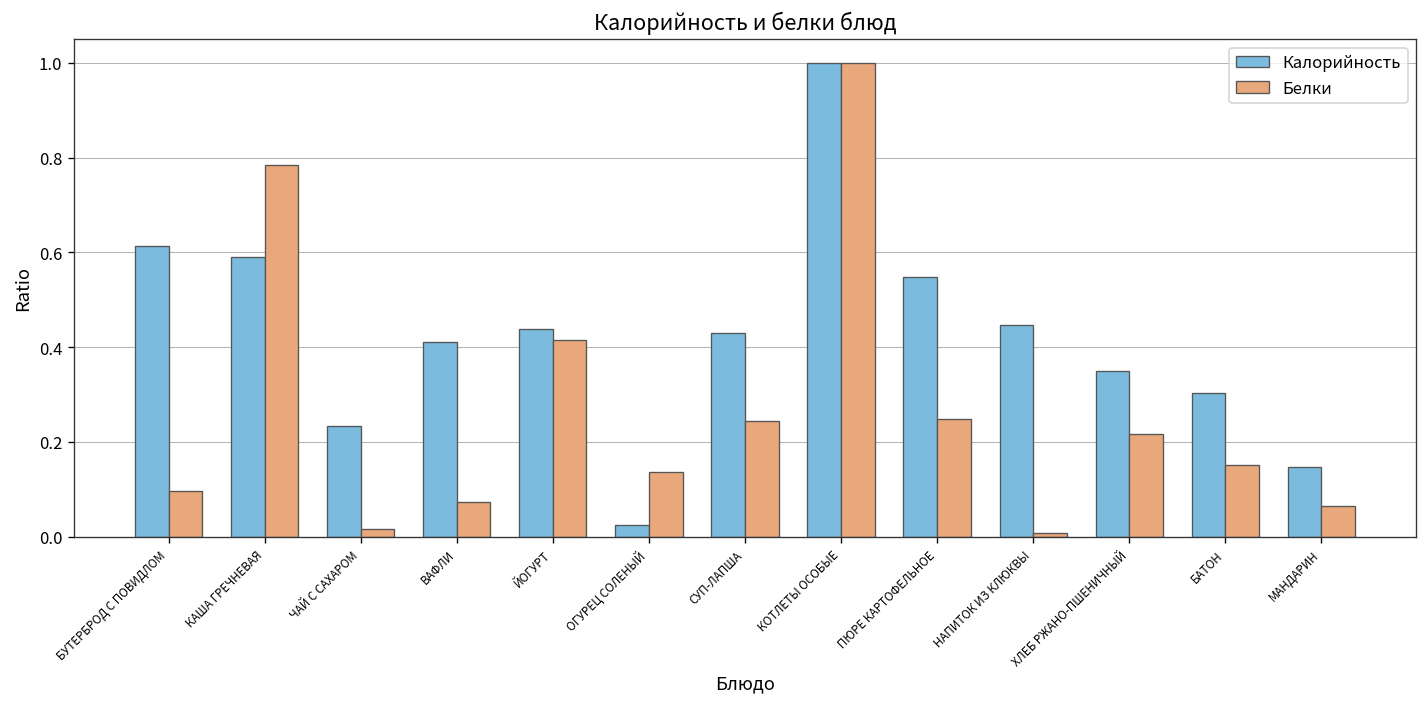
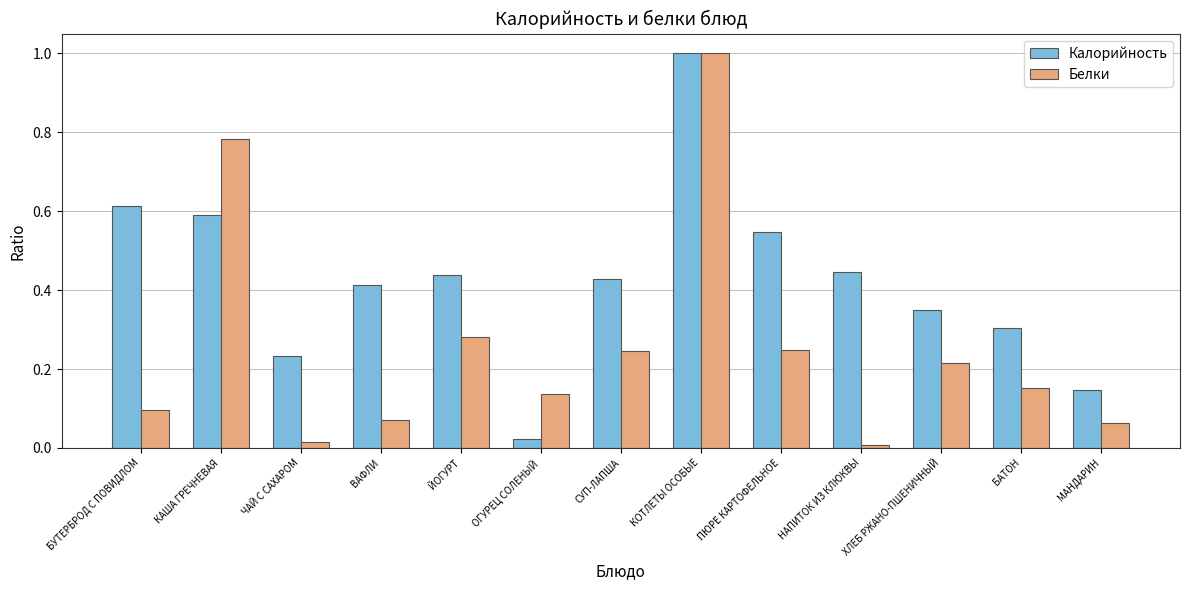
Белки, ЙОГУРТ: 0.42 -> 0.28
